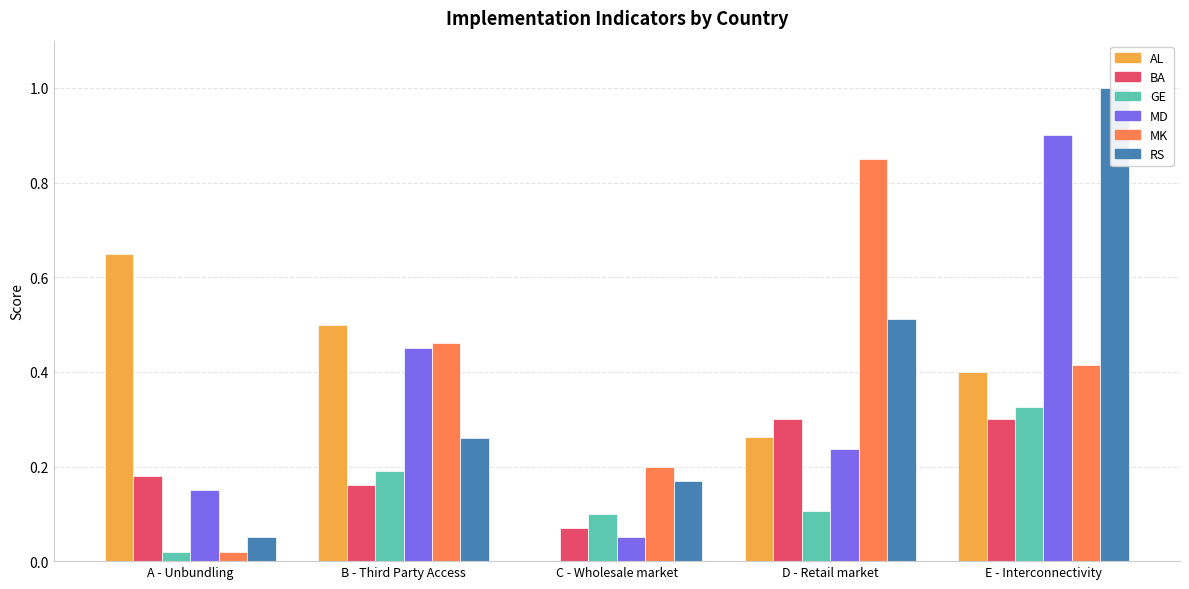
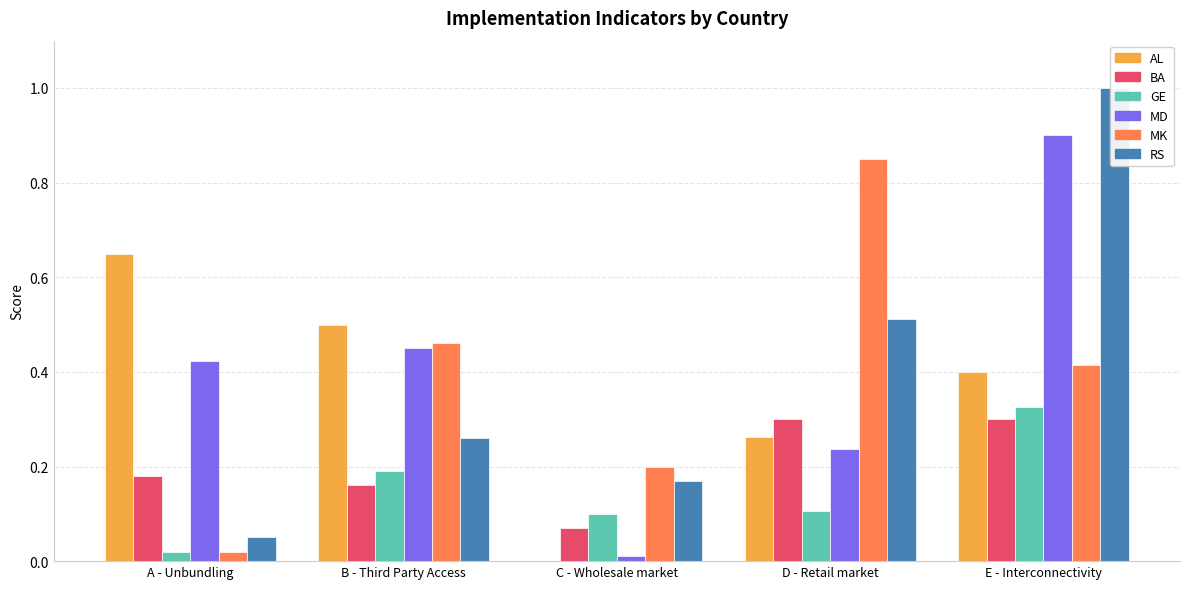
MD, A - Unbundling: 0.15 -> 0.42
MD, C - Wholesale market: 0.05 -> 0.01
